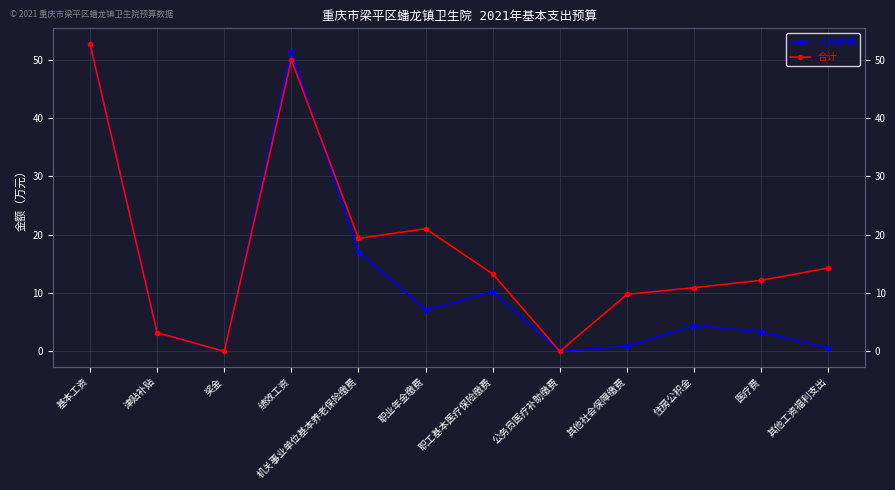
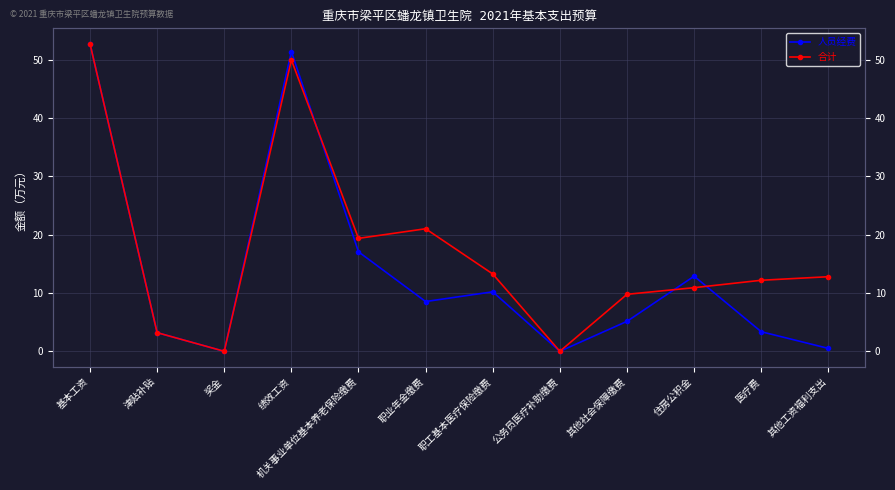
人员经费, 职业年金缴费: 7 -> 9
人员经费, 其他社会保障缴费: 1 -> 5
人员经费, 住房公积金: 4 -> 13
合计, 其他工资福利支出: 14 -> 13
